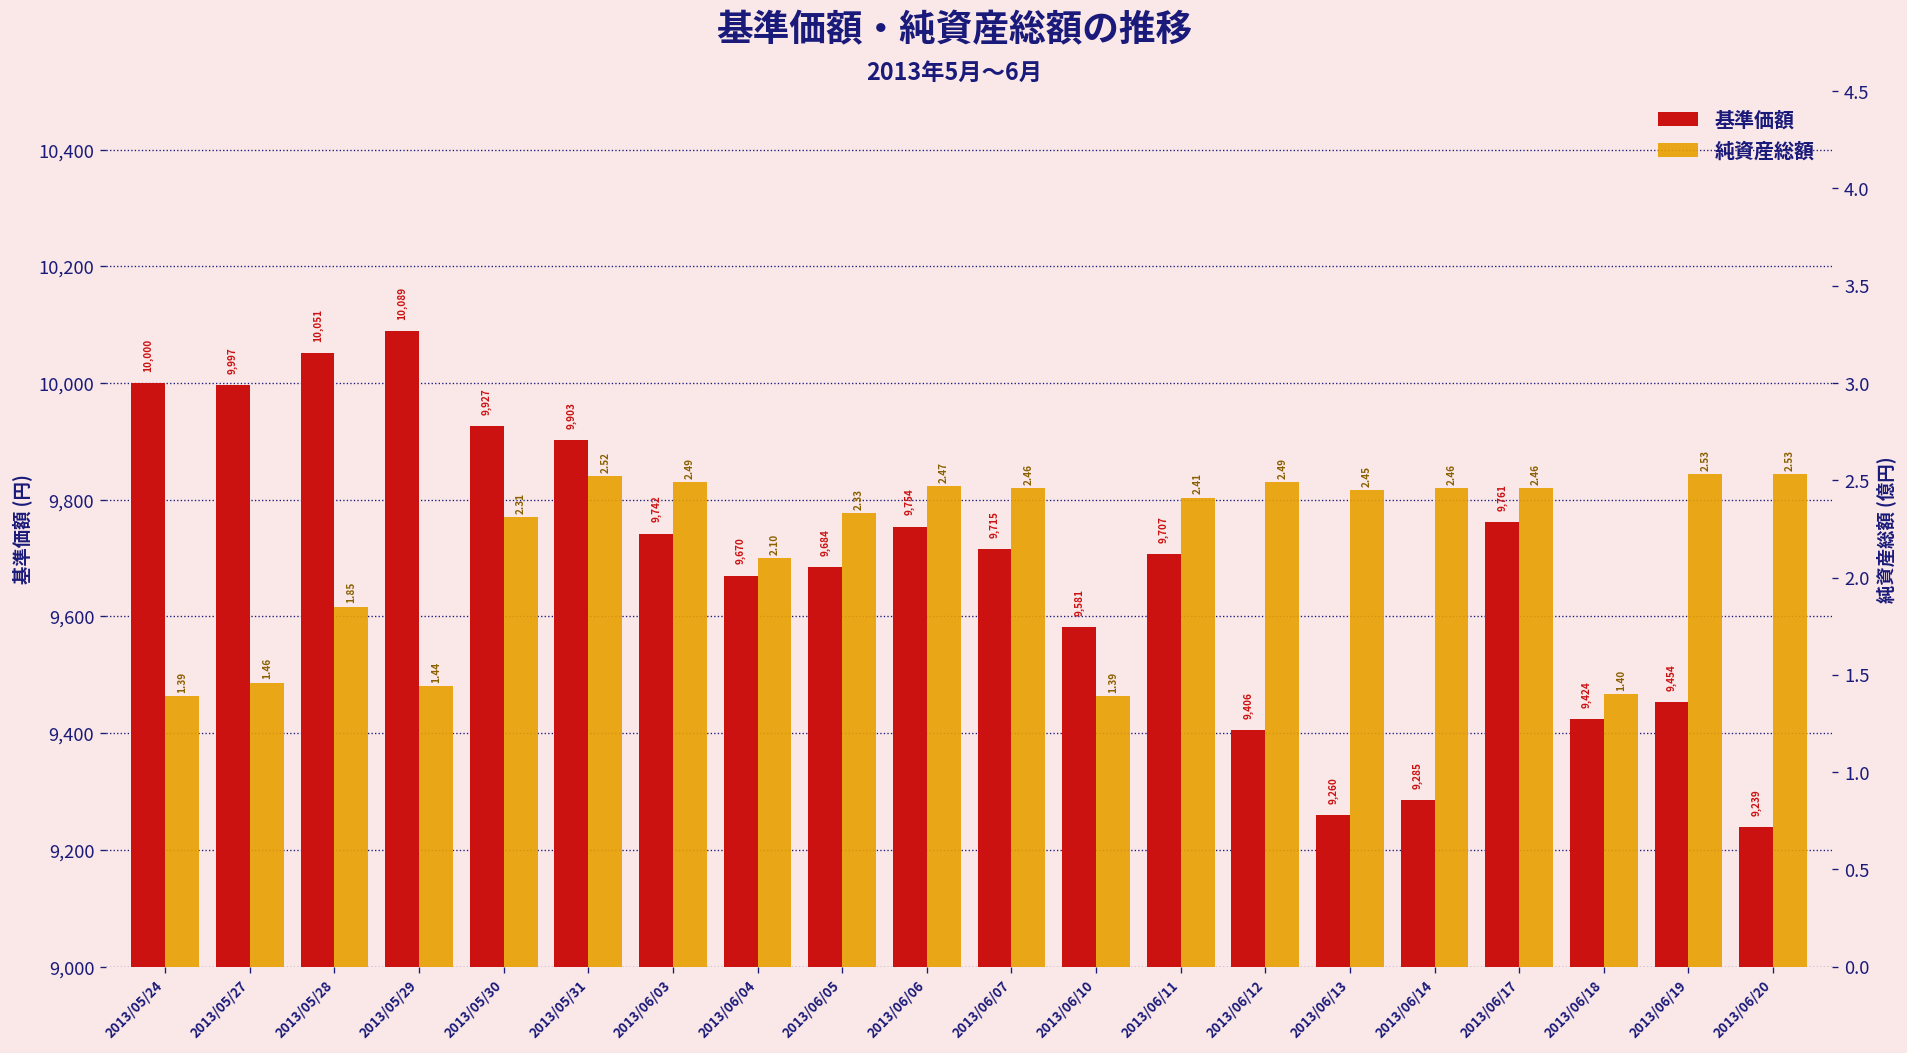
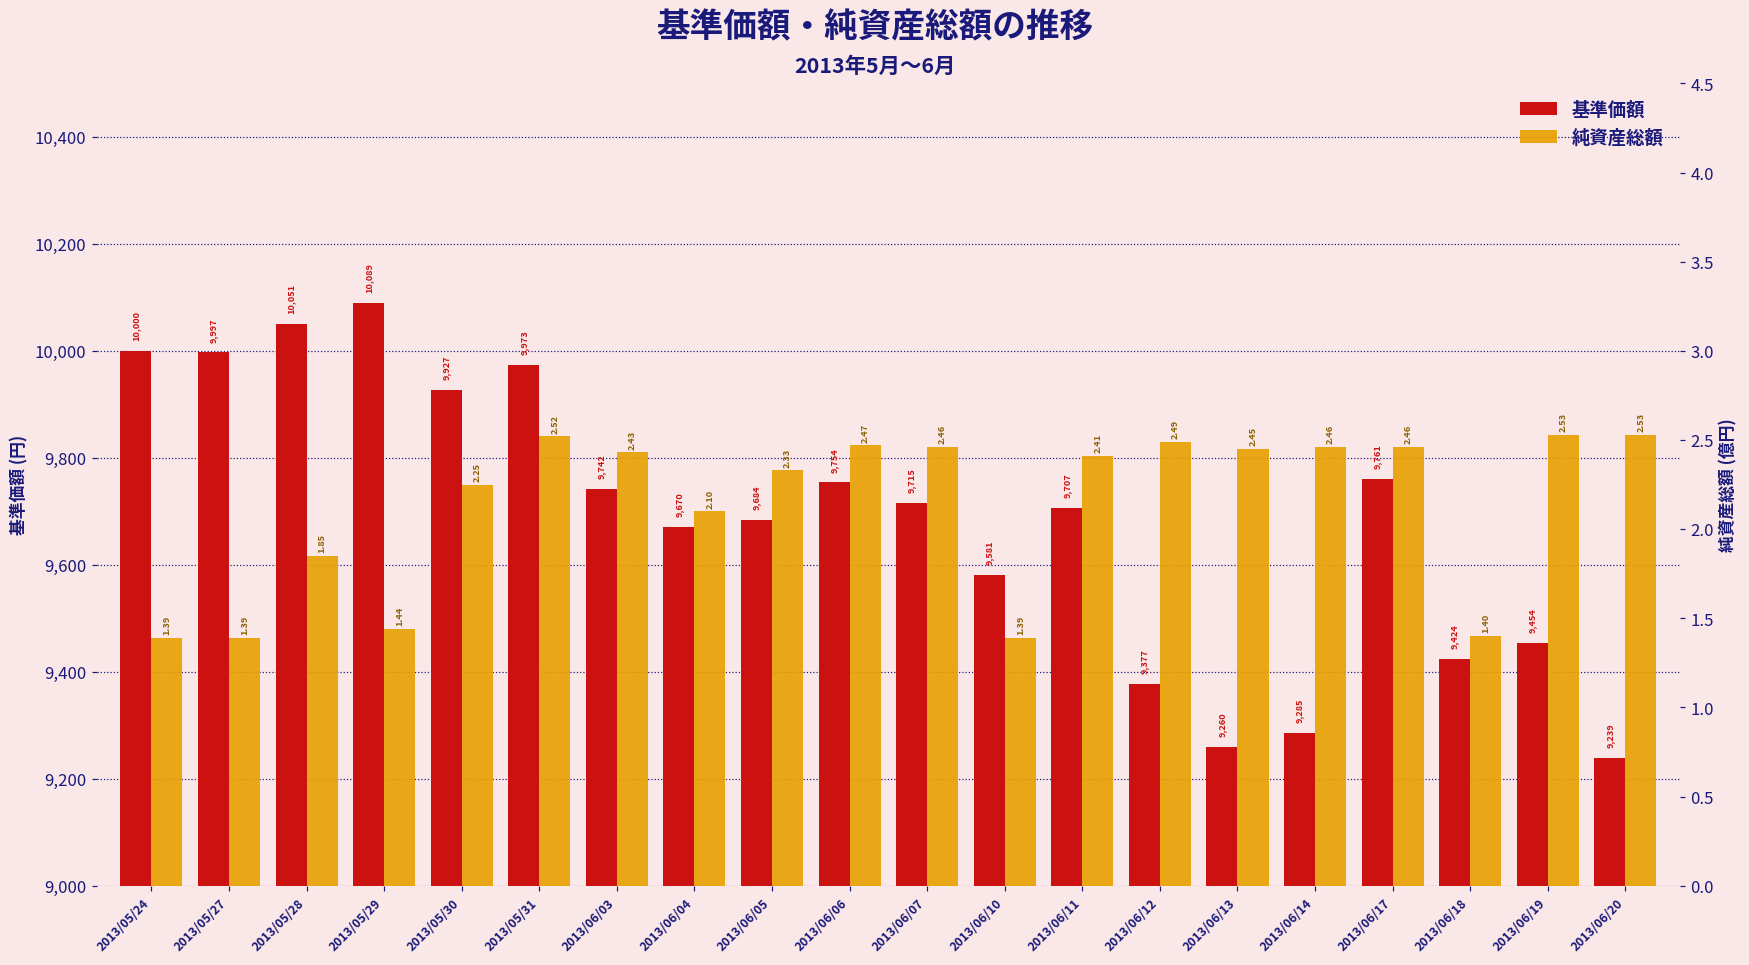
基準価額, 2013/05/31: 9,903 -> 9,973
基準価額, 2013/06/12: 9,406 -> 9,377
純資産総額, 2013/05/27: 1.46 -> 1.39
純資産総額, 2013/05/30: 2.31 -> 2.25
純資産総額, 2013/06/03: 2.49 -> 2.43
